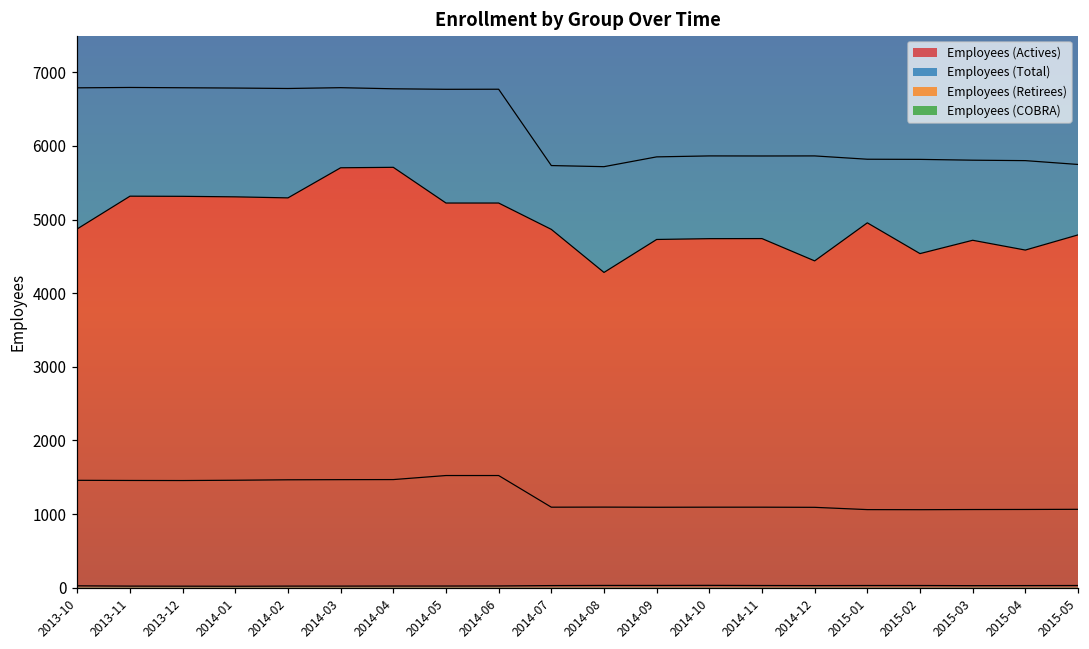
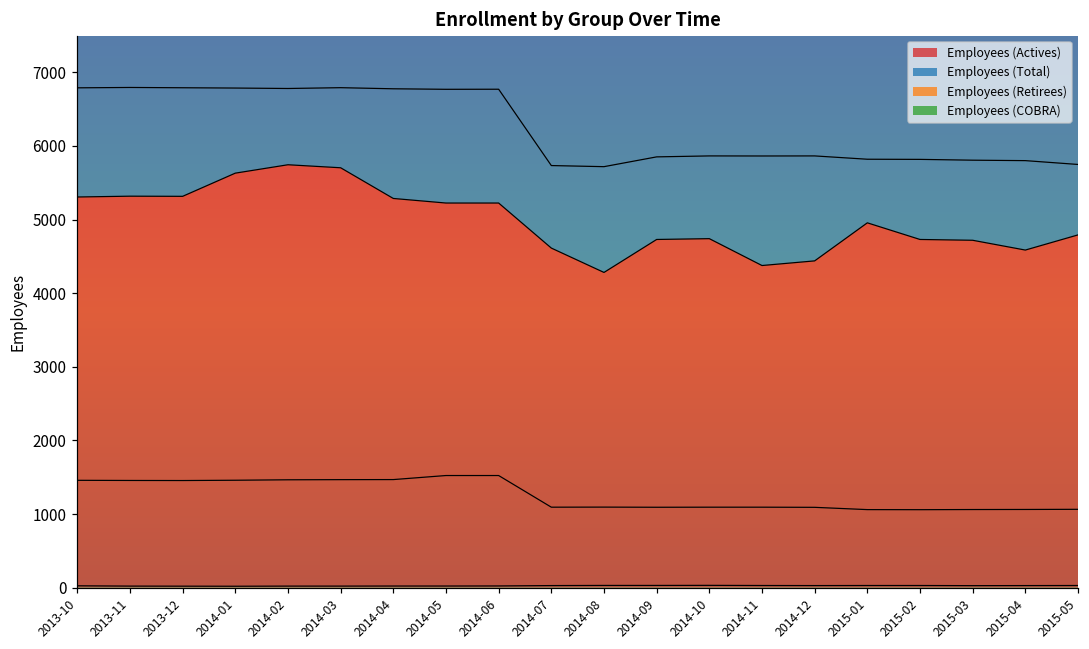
Employees (Actives), 2013-10: 4900 -> 5300
Employees (Actives), 2014-01: 5300 -> 5600
Employees (Actives), 2014-02: 5300 -> 5700
Employees (Actives), 2014-04: 5700 -> 5300
Employees (Actives), 2014-07: 4900 -> 4600
Employees (Actives), 2014-11: 4700 -> 4400
Employees (Actives), 2015-02: 4500 -> 4700
